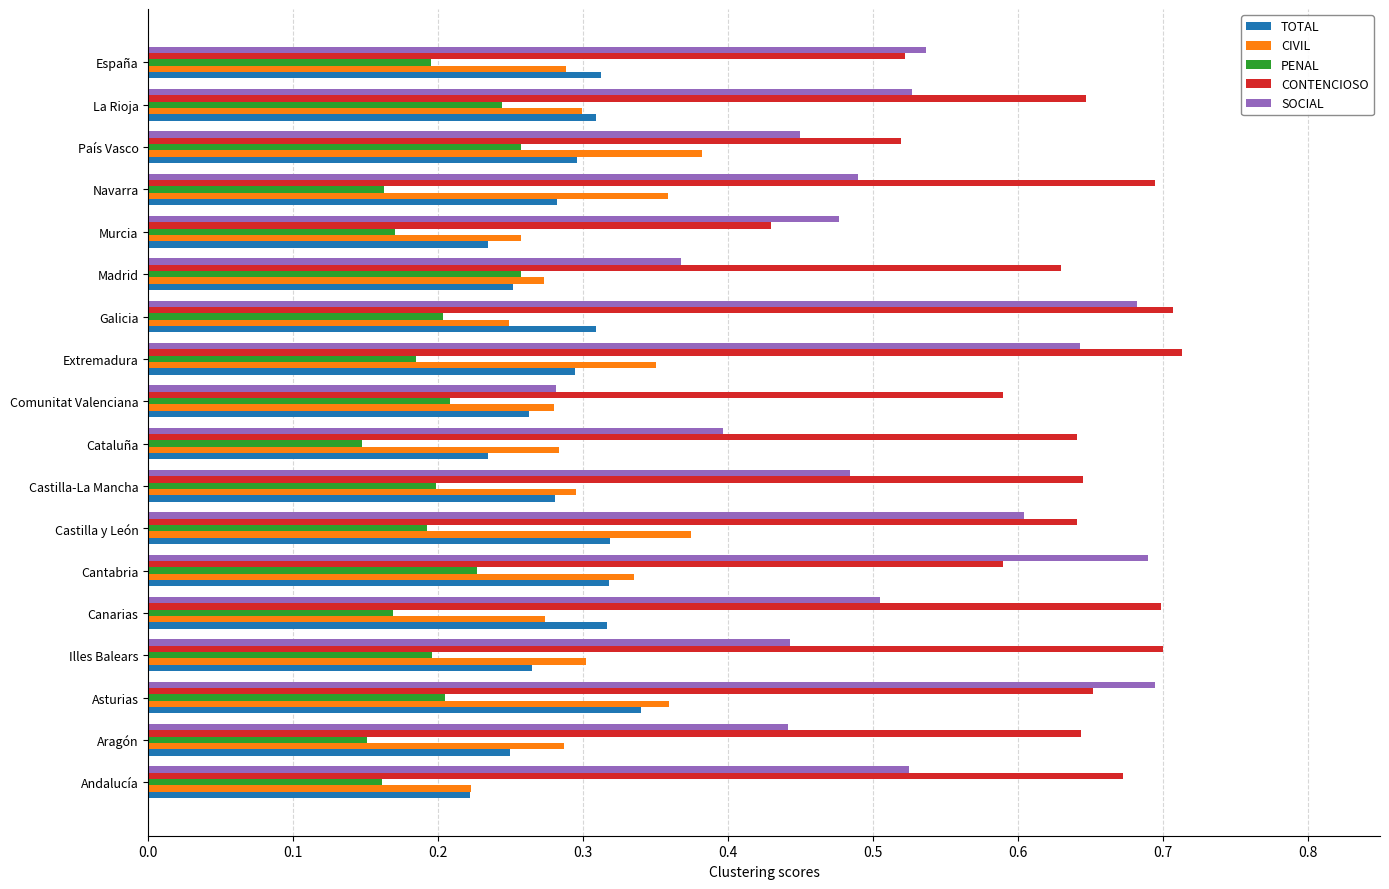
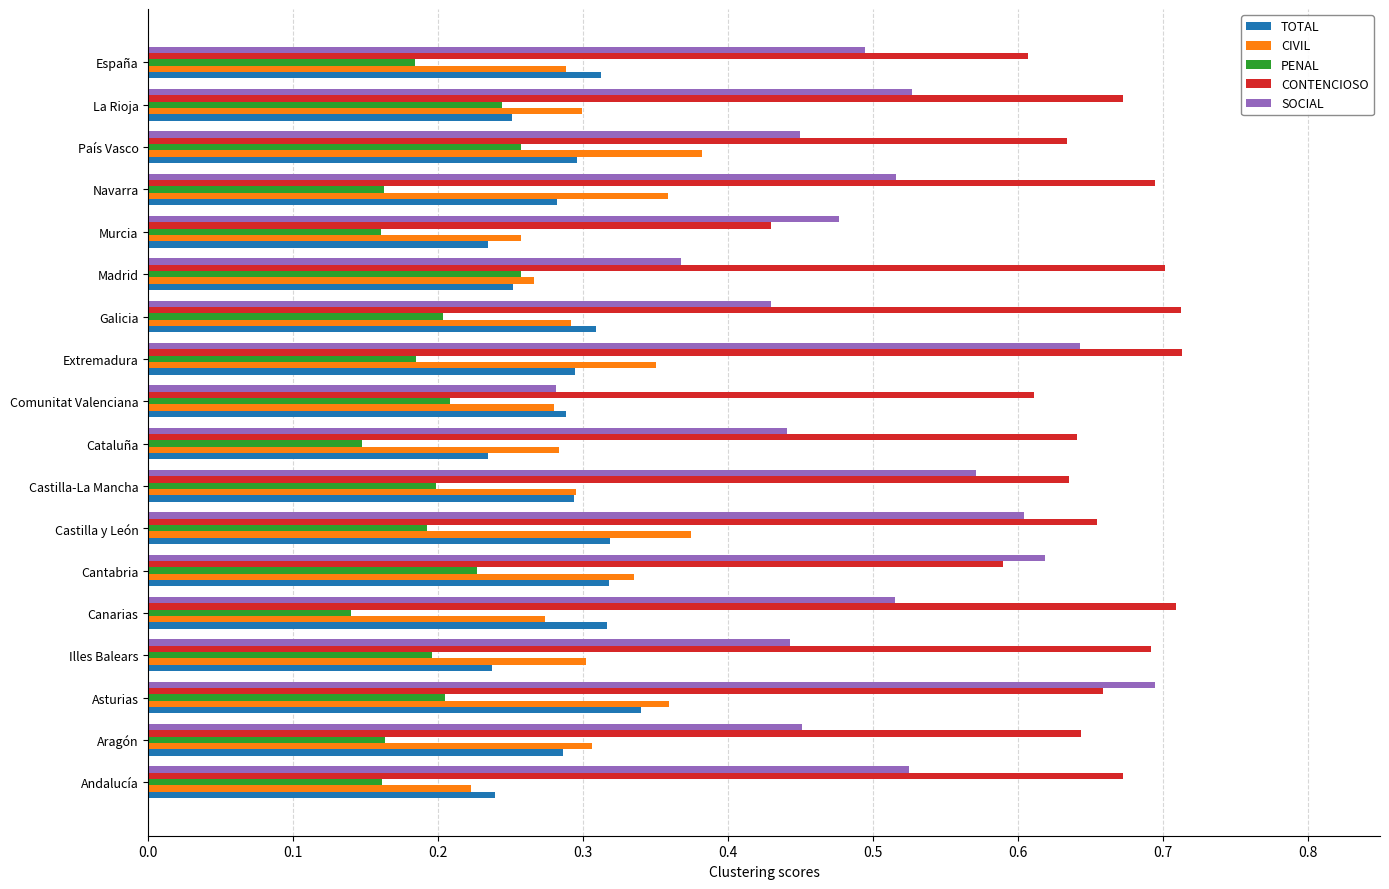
SOCIAL, España: 0.537 -> 0.494
CONTENCIOSO, España: 0.522 -> 0.607
PENAL, España: 0.195 -> 0.184
CONTENCIOSO, La Rioja: 0.647 -> 0.672
TOTAL, La Rioja: 0.309 -> 0.251
CONTENCIOSO, País Vasco: 0.520 -> 0.634
SOCIAL, Navarra: 0.490 -> 0.516
PENAL, Murcia: 0.170 -> 0.161
CONTENCIOSO, Madrid: 0.630 -> 0.701
CIVIL, Madrid: 0.273 -> 0.266
SOCIAL, Galicia: 0.682 -> 0.430
CONTENCIOSO, Galicia: 0.707 -> 0.713
CIVIL, Galicia: 0.249 -> 0.291
CONTENCIOSO, Comunitat Valenciana: 0.590 -> 0.611
TOTAL, Comunitat Valenciana: 0.263 -> 0.288
SOCIAL, Cataluña: 0.396 -> 0.441
SOCIAL, Castilla-La Mancha: 0.484 -> 0.571
CONTENCIOSO, Castilla-La Mancha: 0.645 -> 0.636
TOTAL, Castilla-La Mancha: 0.280 -> 0.293
CONTENCIOSO, Castilla y León: 0.641 -> 0.655
SOCIAL, Cantabria: 0.690 -> 0.619
SOCIAL, Canarias: 0.505 -> 0.516
CONTENCIOSO, Canarias: 0.699 -> 0.709
PENAL, Canarias: 0.169 -> 0.140
CONTENCIOSO, Illes Balears: 0.700 -> 0.692
TOTAL, Illes Balears: 0.265 -> 0.237
CONTENCIOSO, Asturias: 0.652 -> 0.659
SOCIAL, Aragón: 0.441 -> 0.451
PENAL, Aragón: 0.151 -> 0.163
CIVIL, Aragón: 0.287 -> 0.306
TOTAL, Aragón: 0.249 -> 0.286
TOTAL, Andalucía: 0.222 -> 0.240
